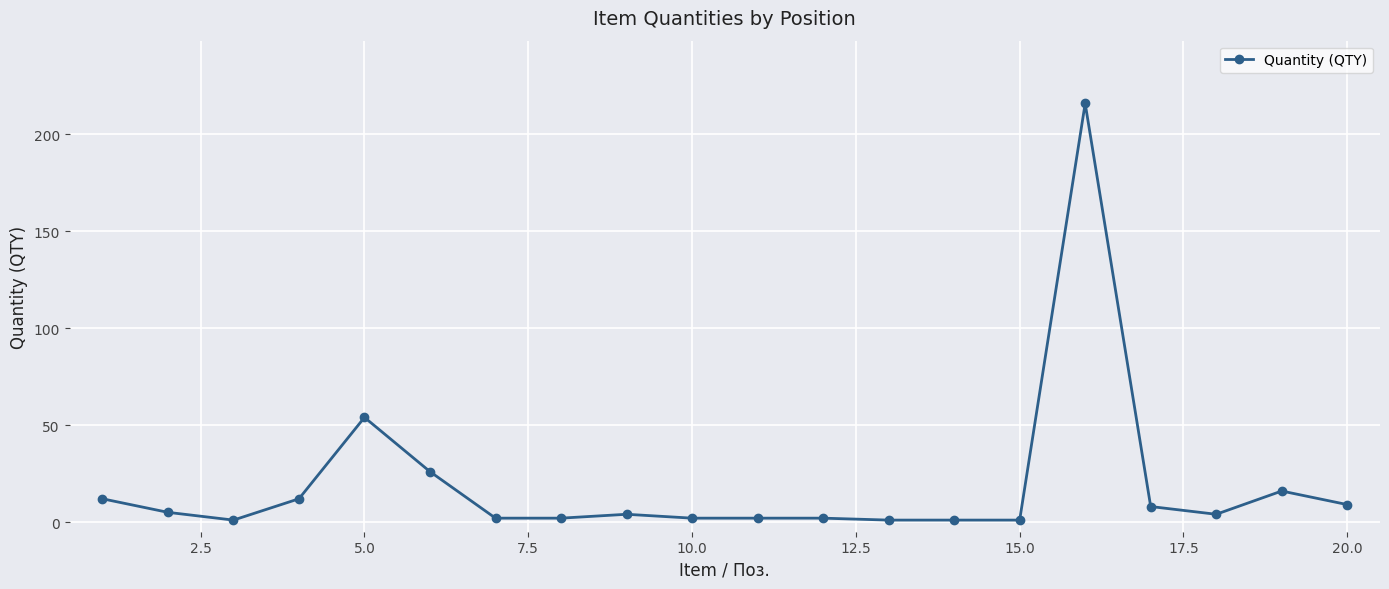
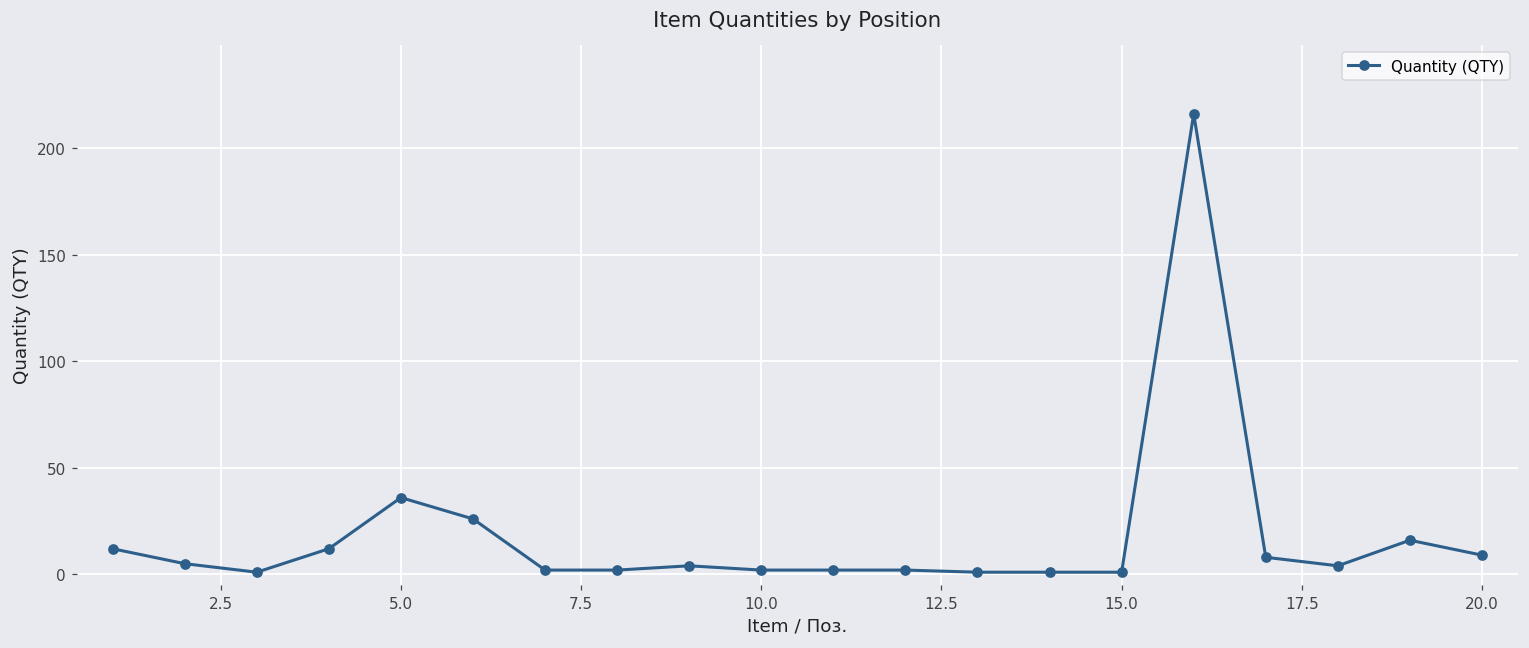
5.0: 54 -> 36
